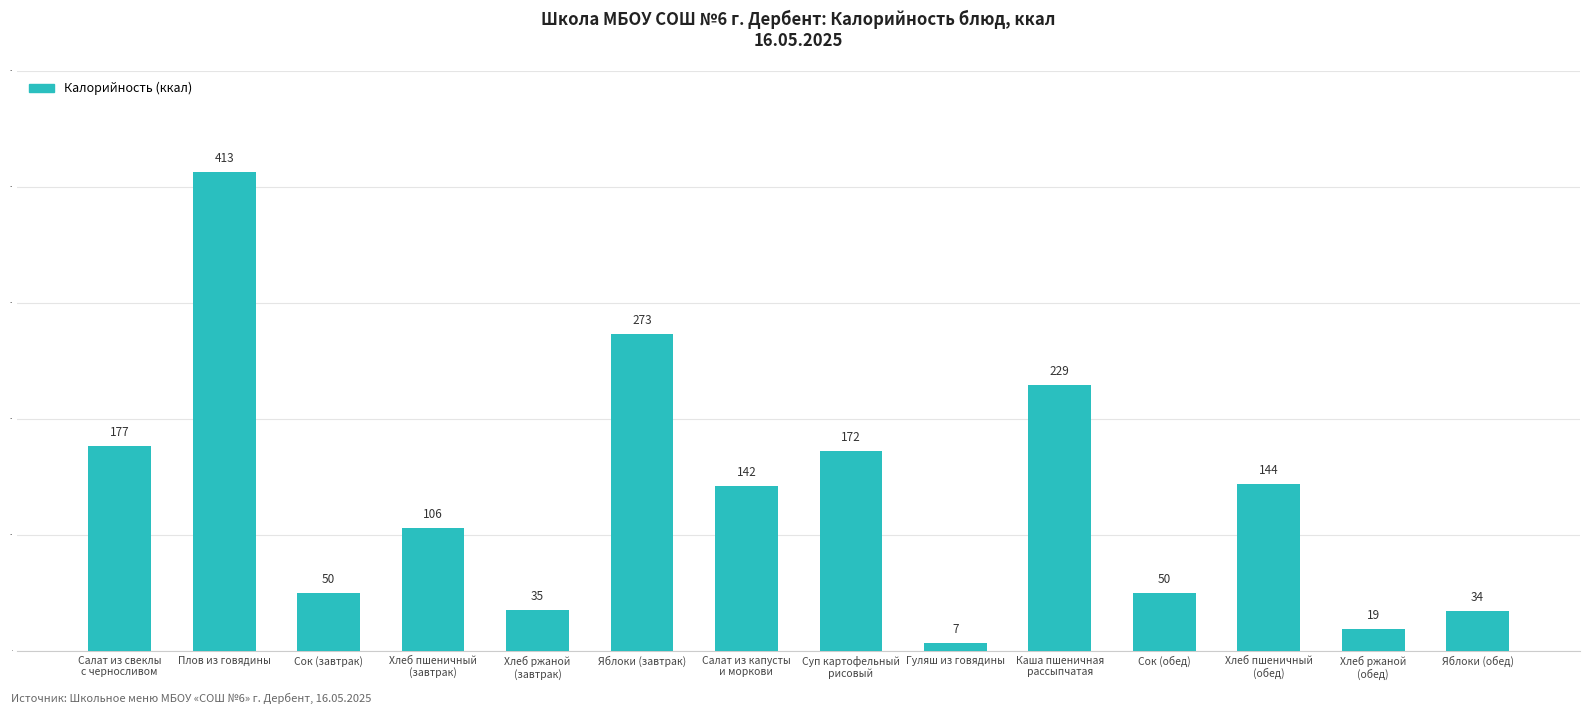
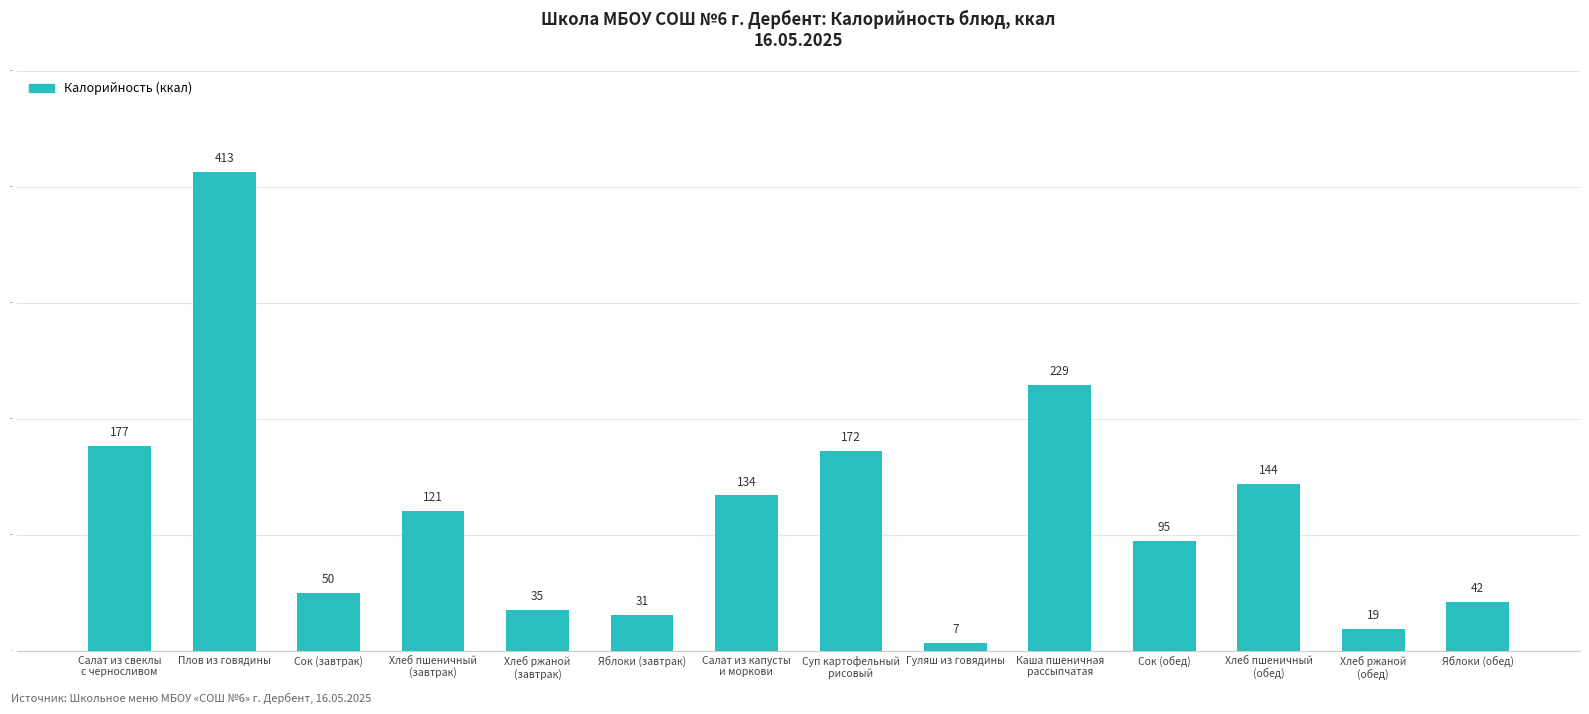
Хлеб пшеничный (завтрак): 106 -> 121
Яблоки (завтрак): 273 -> 31
Салат из капусты и моркови: 142 -> 134
Сок (обед): 50 -> 95
Яблоки (обед): 34 -> 42
